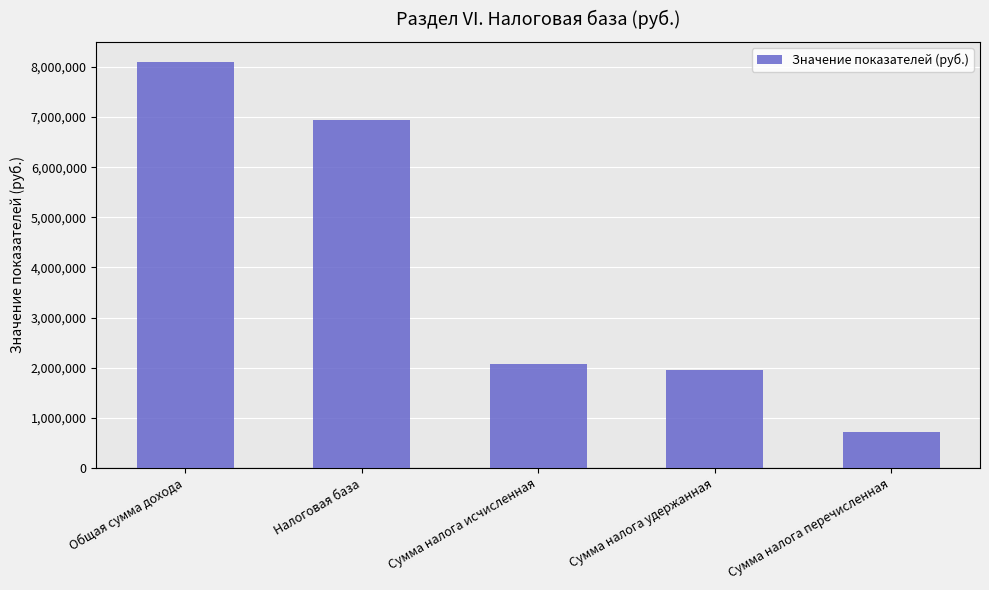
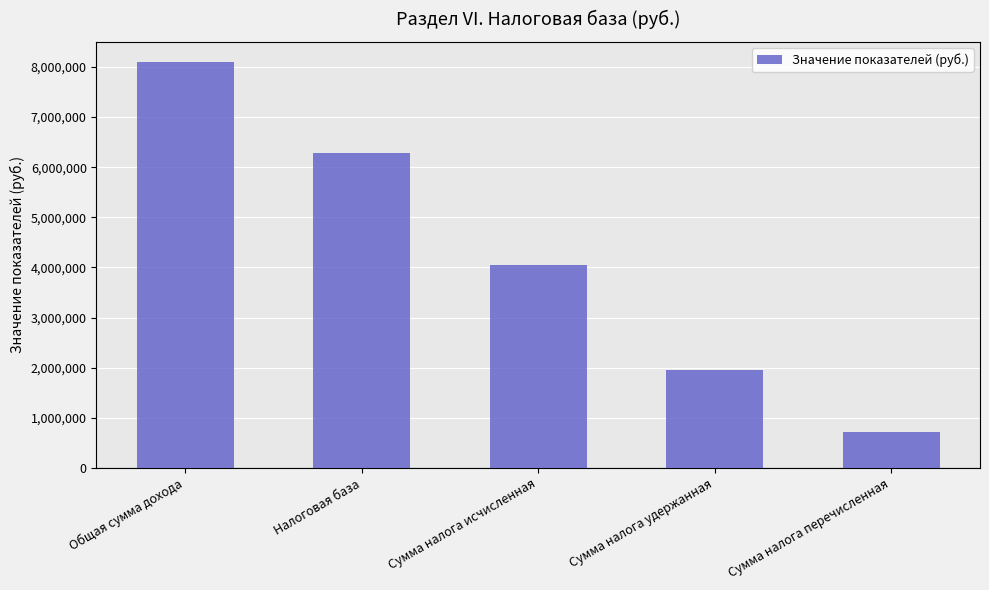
Налоговая база: 6,900,000 -> 6,300,000
Сумма налога исчисленная: 2,100,000 -> 4,100,000
